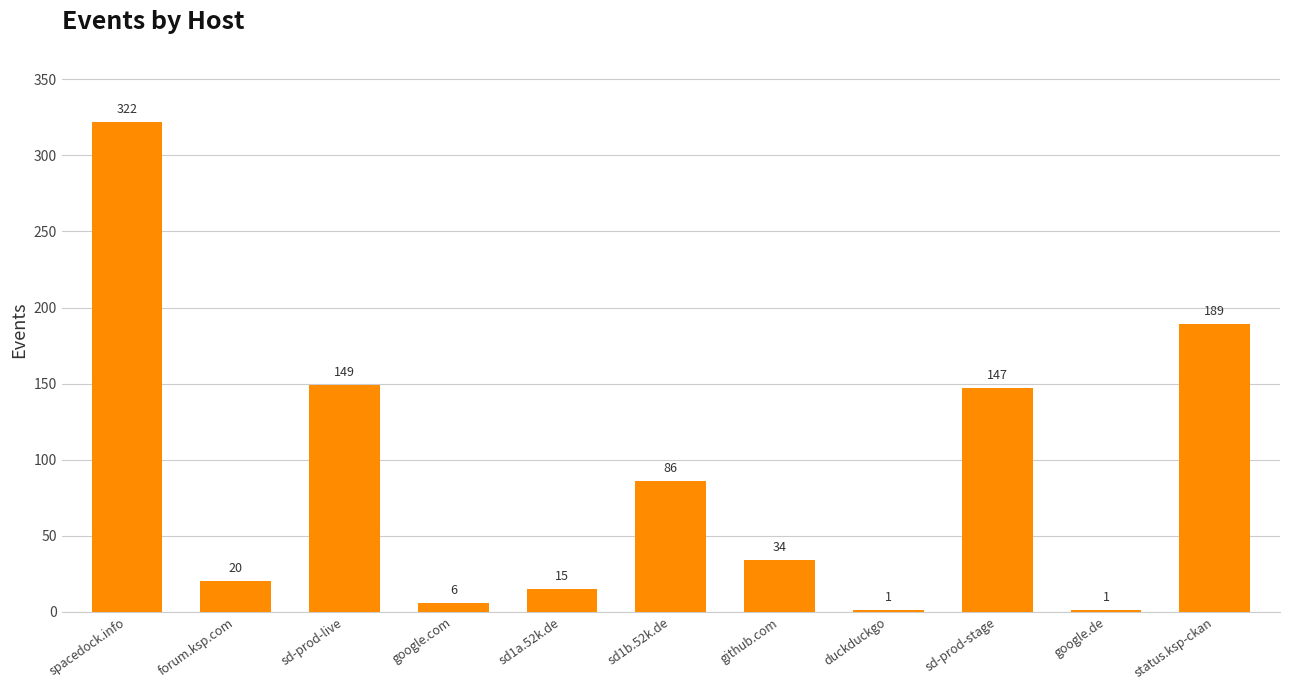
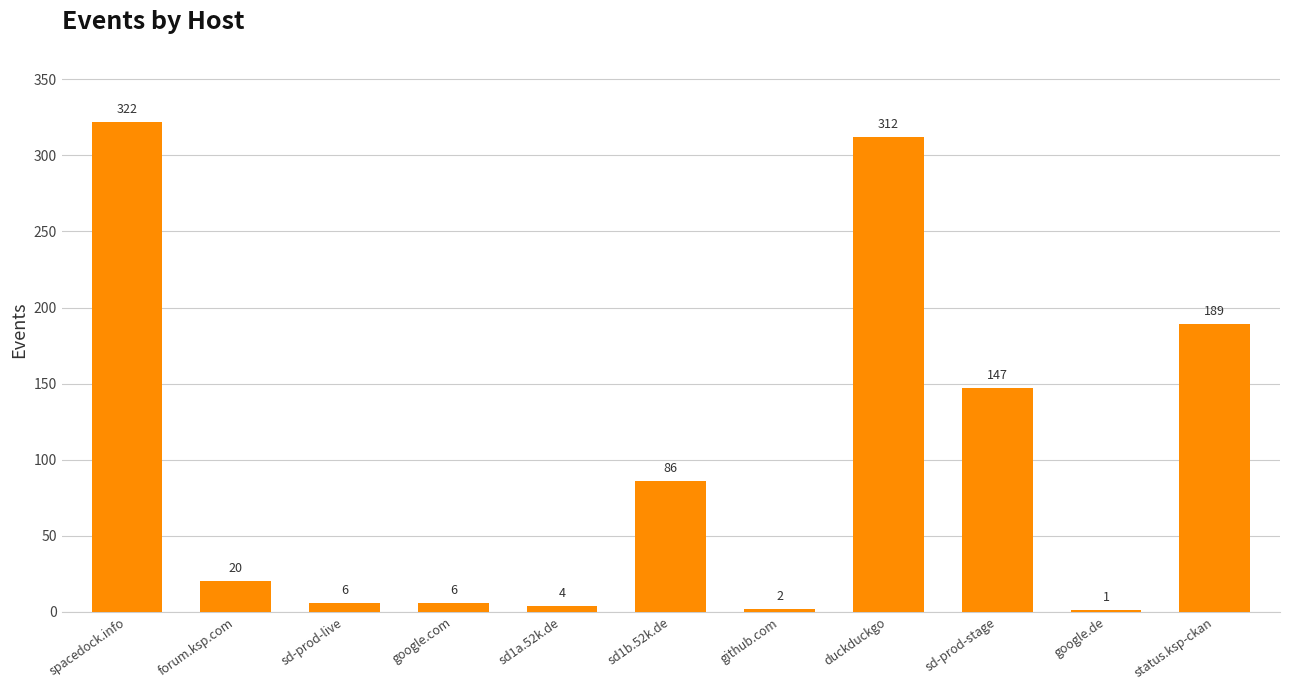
sd-prod-live: 149 -> 6
sd1a.52k.de: 15 -> 4
github.com: 34 -> 2
duckduckgo: 1 -> 312
